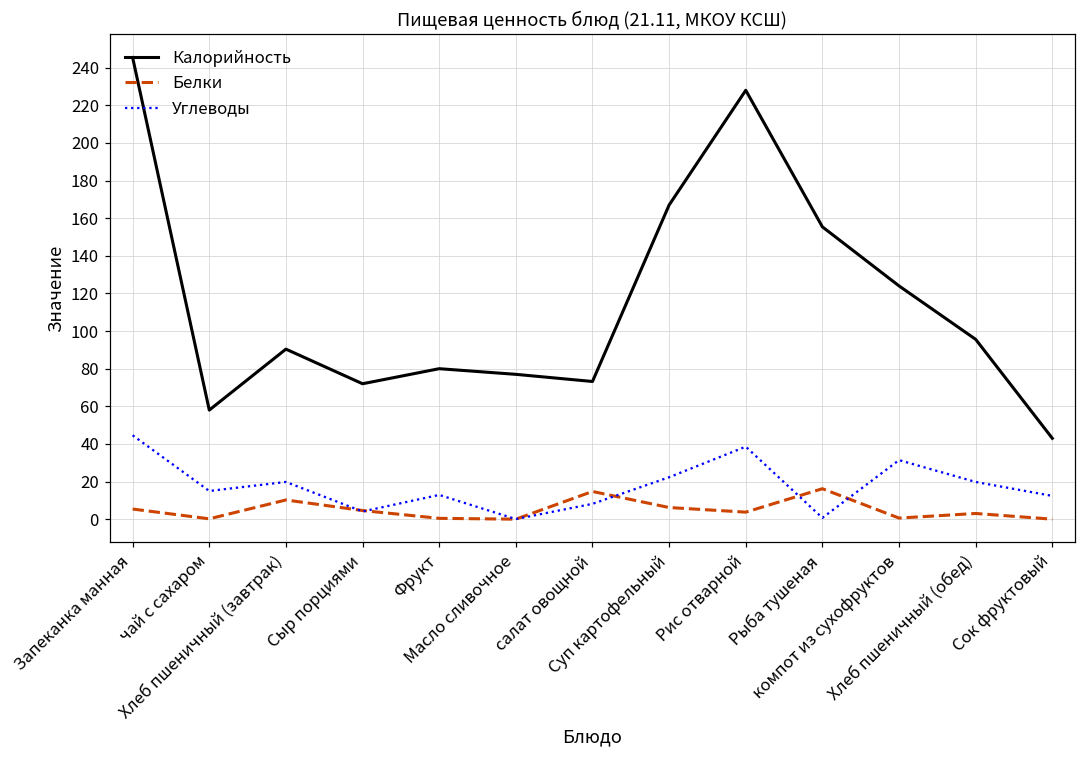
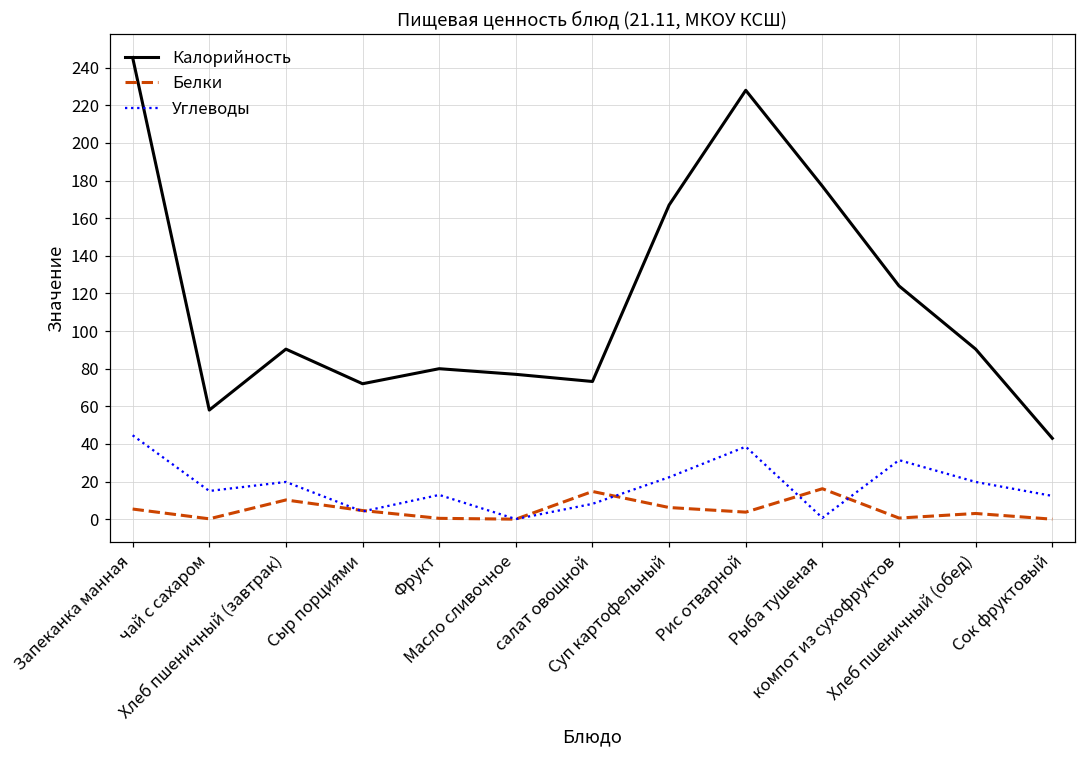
Калорийность, Рыба тушеная: 155 -> 177
Калорийность, Хлеб пшеничный (обед): 96 -> 90
